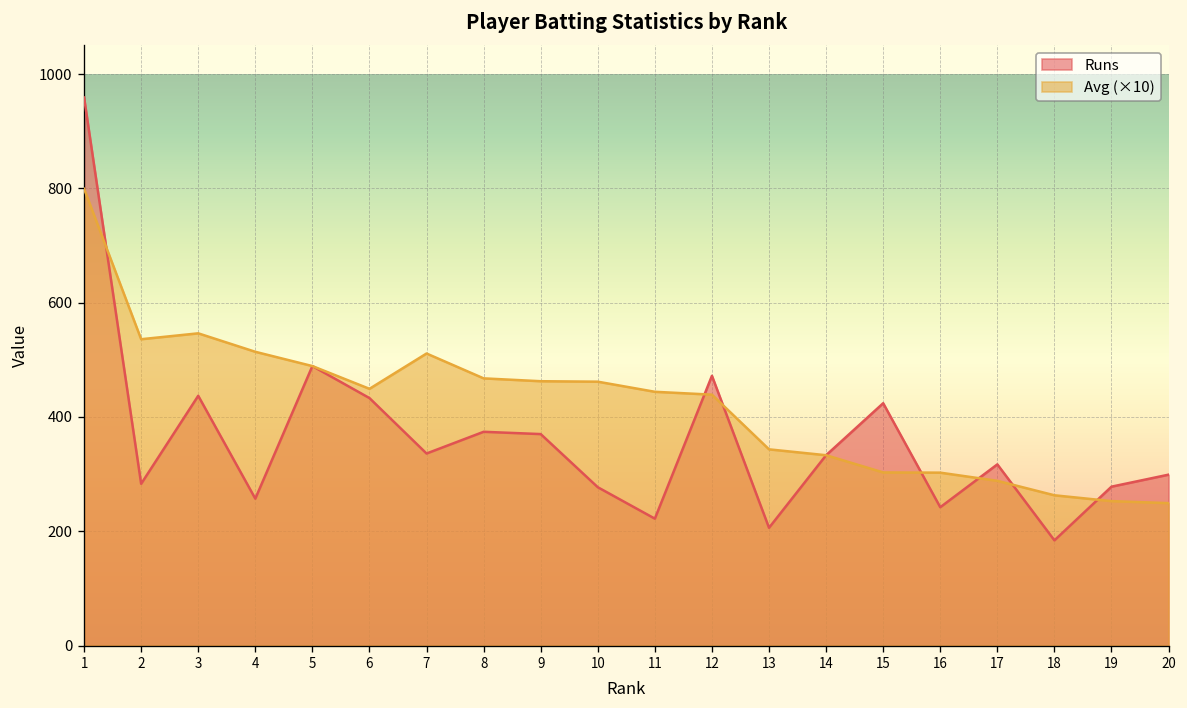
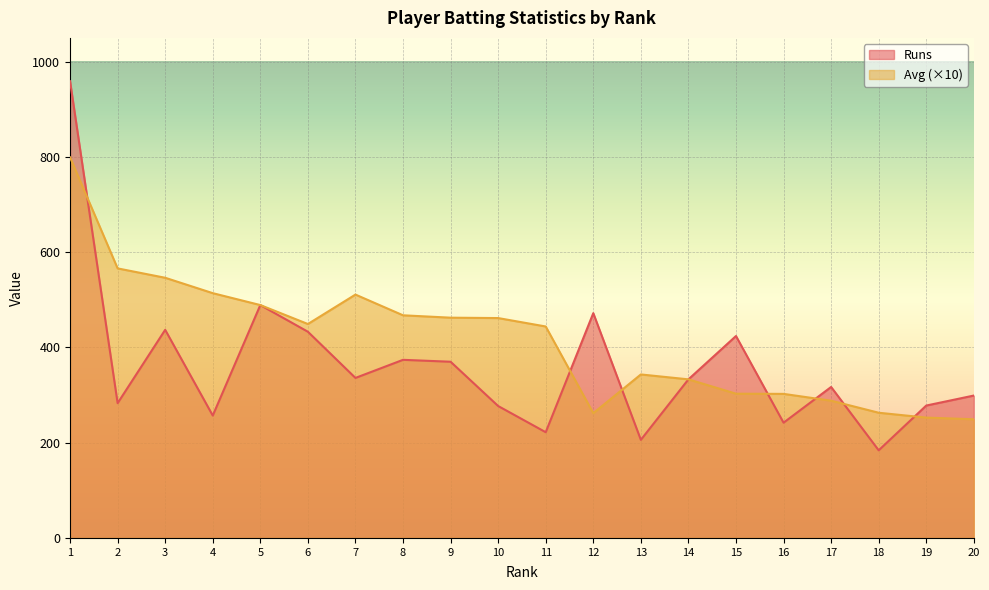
Avg (×10), 2: 540 -> 570
Avg (×10), 12: 440 -> 260
